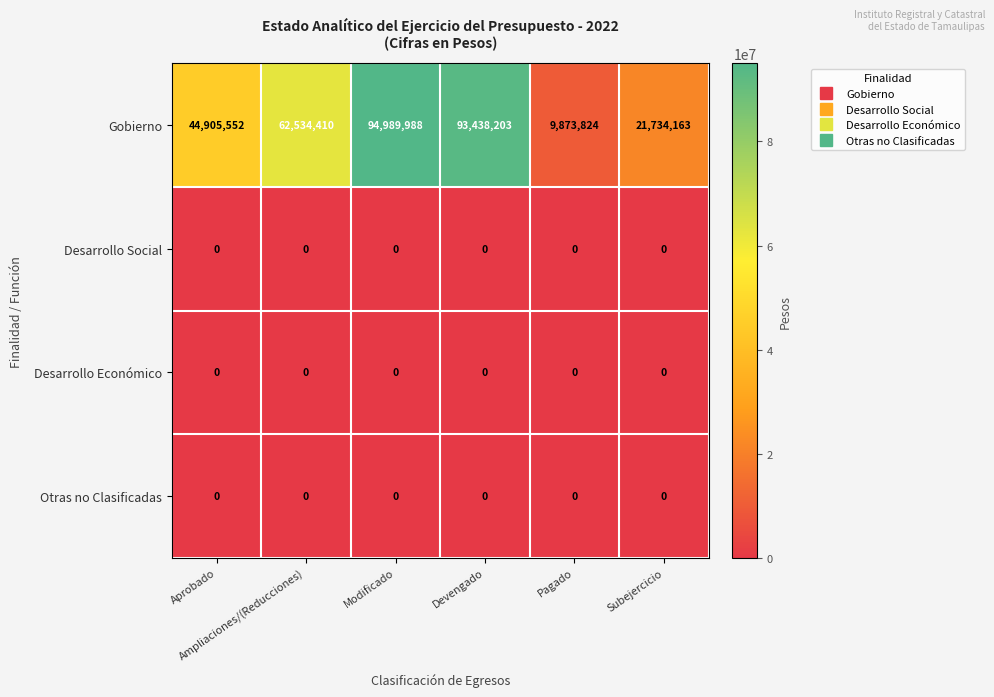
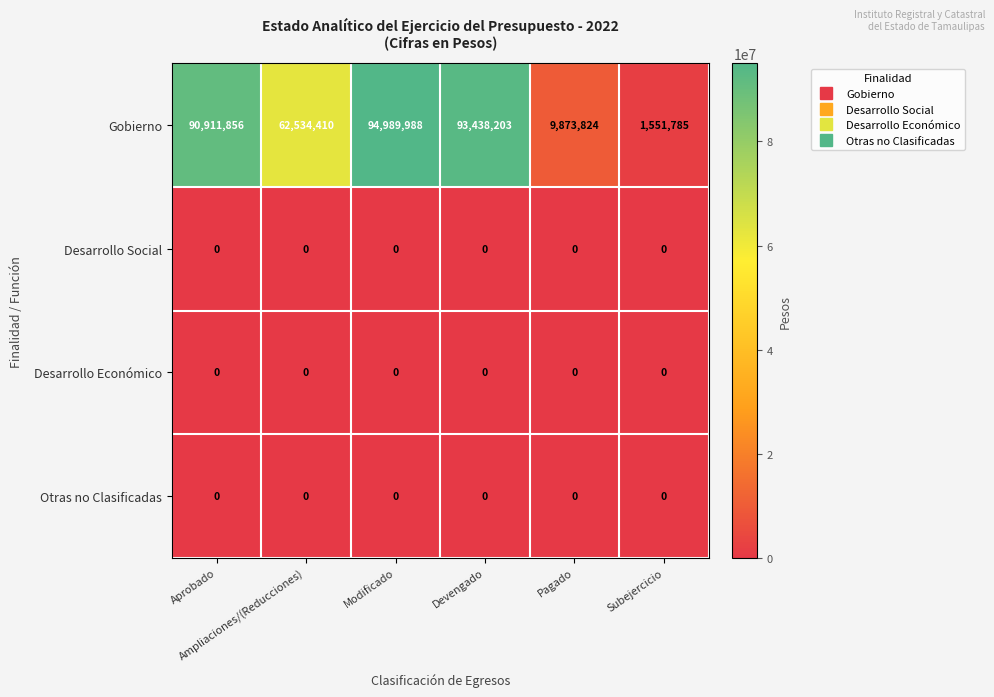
Gobierno, Aprobado: 44,905,552 -> 90,911,856
Gobierno, Subejercicio: 21,734,163 -> 1,551,785
